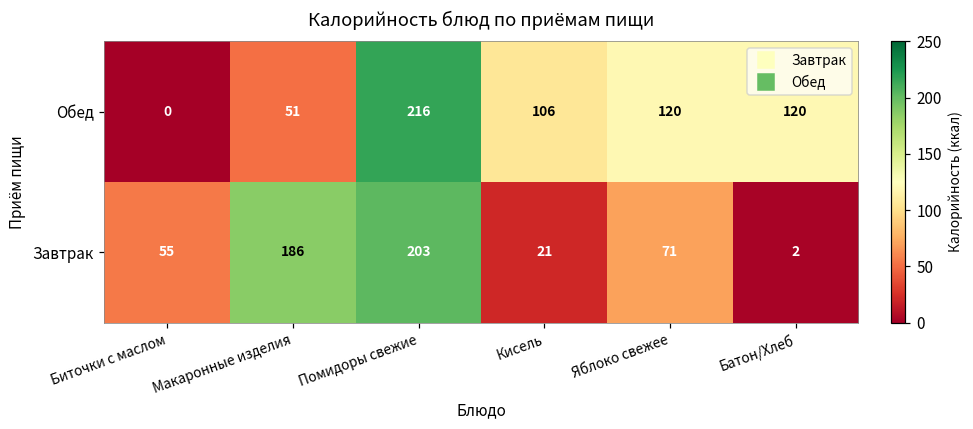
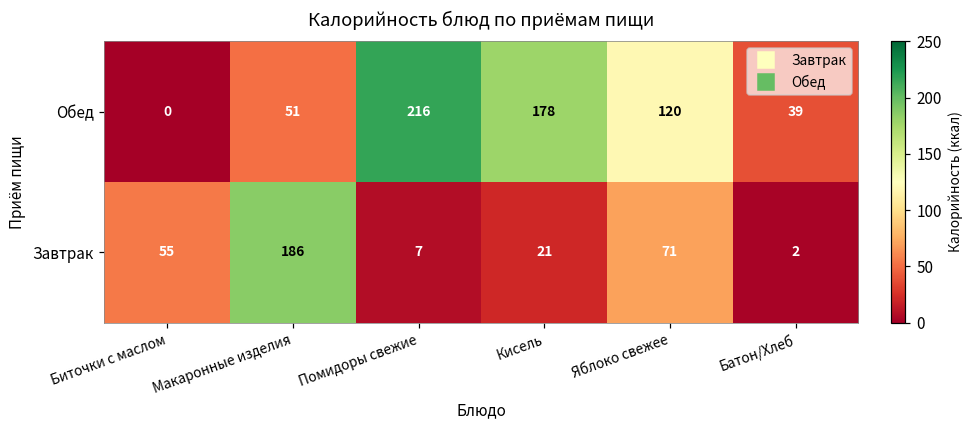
Обед, Кисель: 106 -> 178
Обед, Батон/Хлеб: 120 -> 39
Завтрак, Помидоры свежие: 203 -> 7
